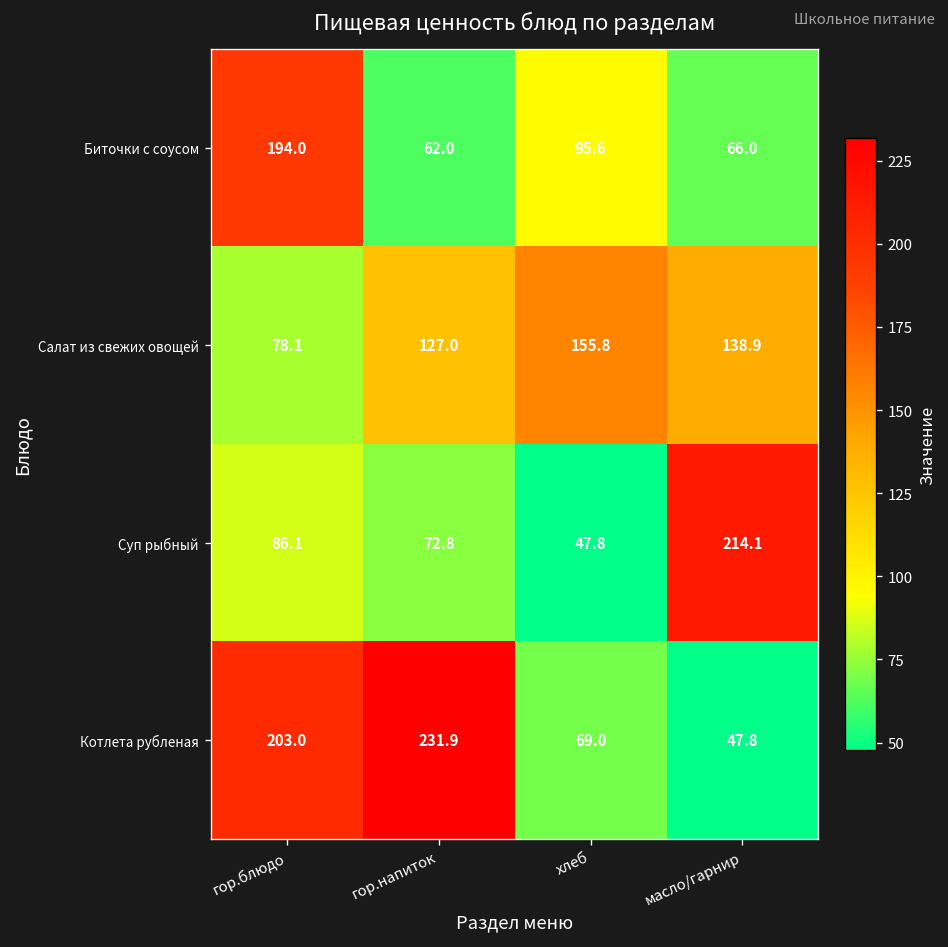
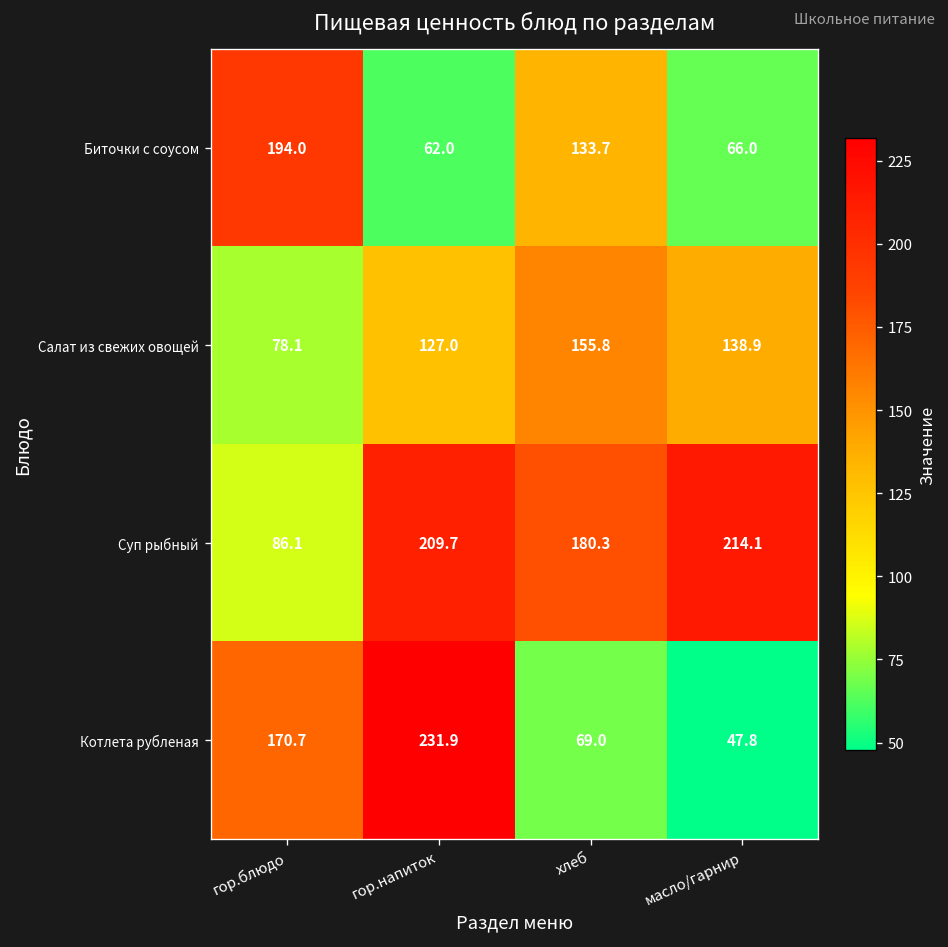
Биточки с соусом, хлеб: 95.6 -> 133.7
Суп рыбный, гор.напиток: 72.8 -> 209.7
Суп рыбный, хлеб: 47.8 -> 180.3
Котлета рубленая, гор.блюдо: 203.0 -> 170.7
